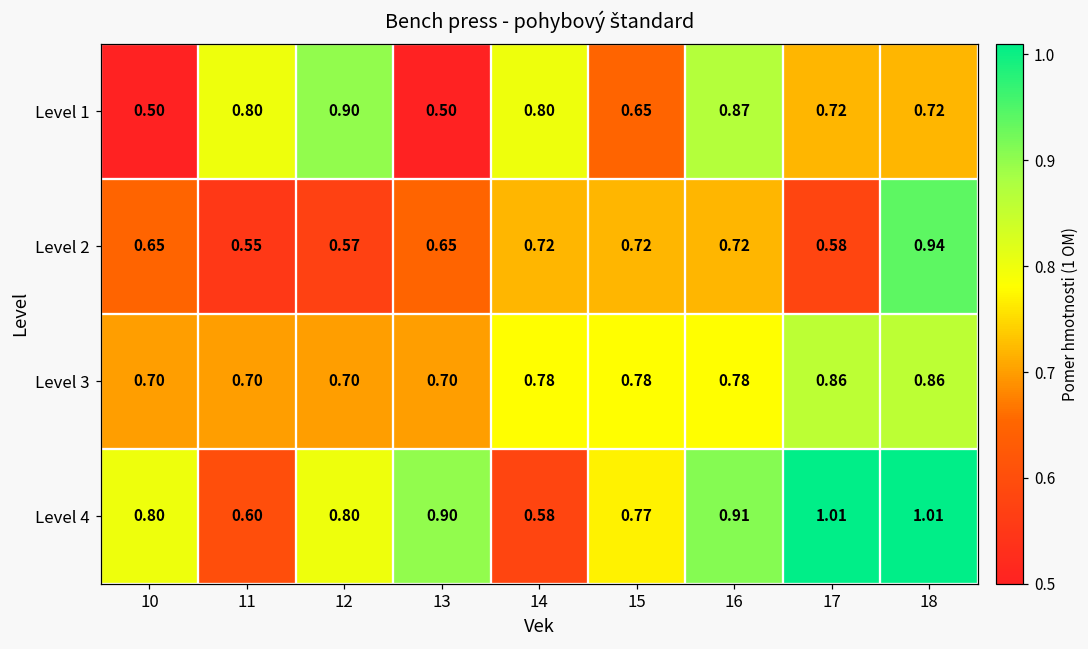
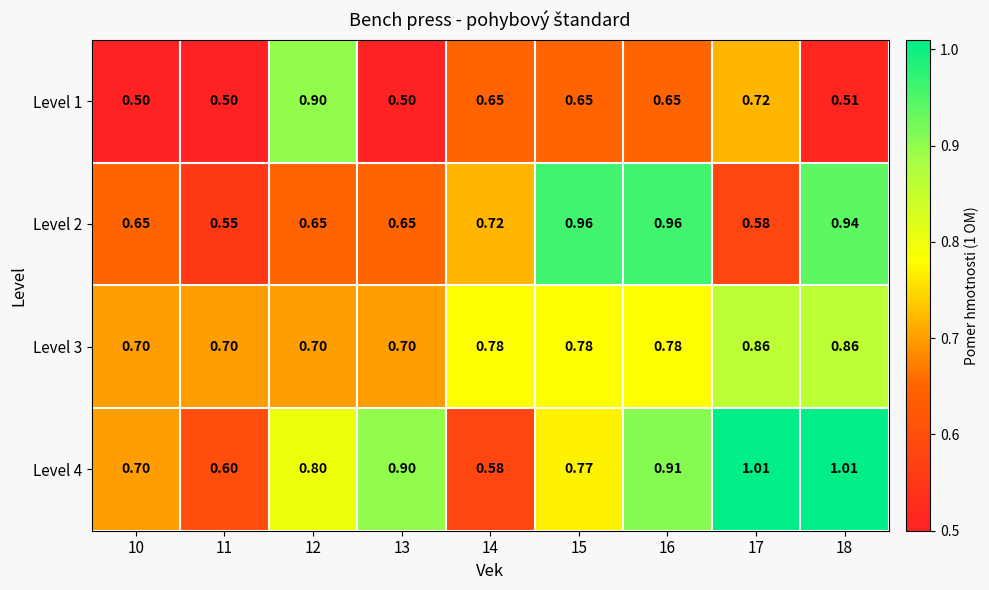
Level 1, 11: 0.80 -> 0.50
Level 1, 14: 0.80 -> 0.65
Level 1, 16: 0.87 -> 0.65
Level 1, 18: 0.72 -> 0.51
Level 2, 12: 0.57 -> 0.65
Level 2, 15: 0.72 -> 0.96
Level 2, 16: 0.72 -> 0.96
Level 4, 10: 0.80 -> 0.70
